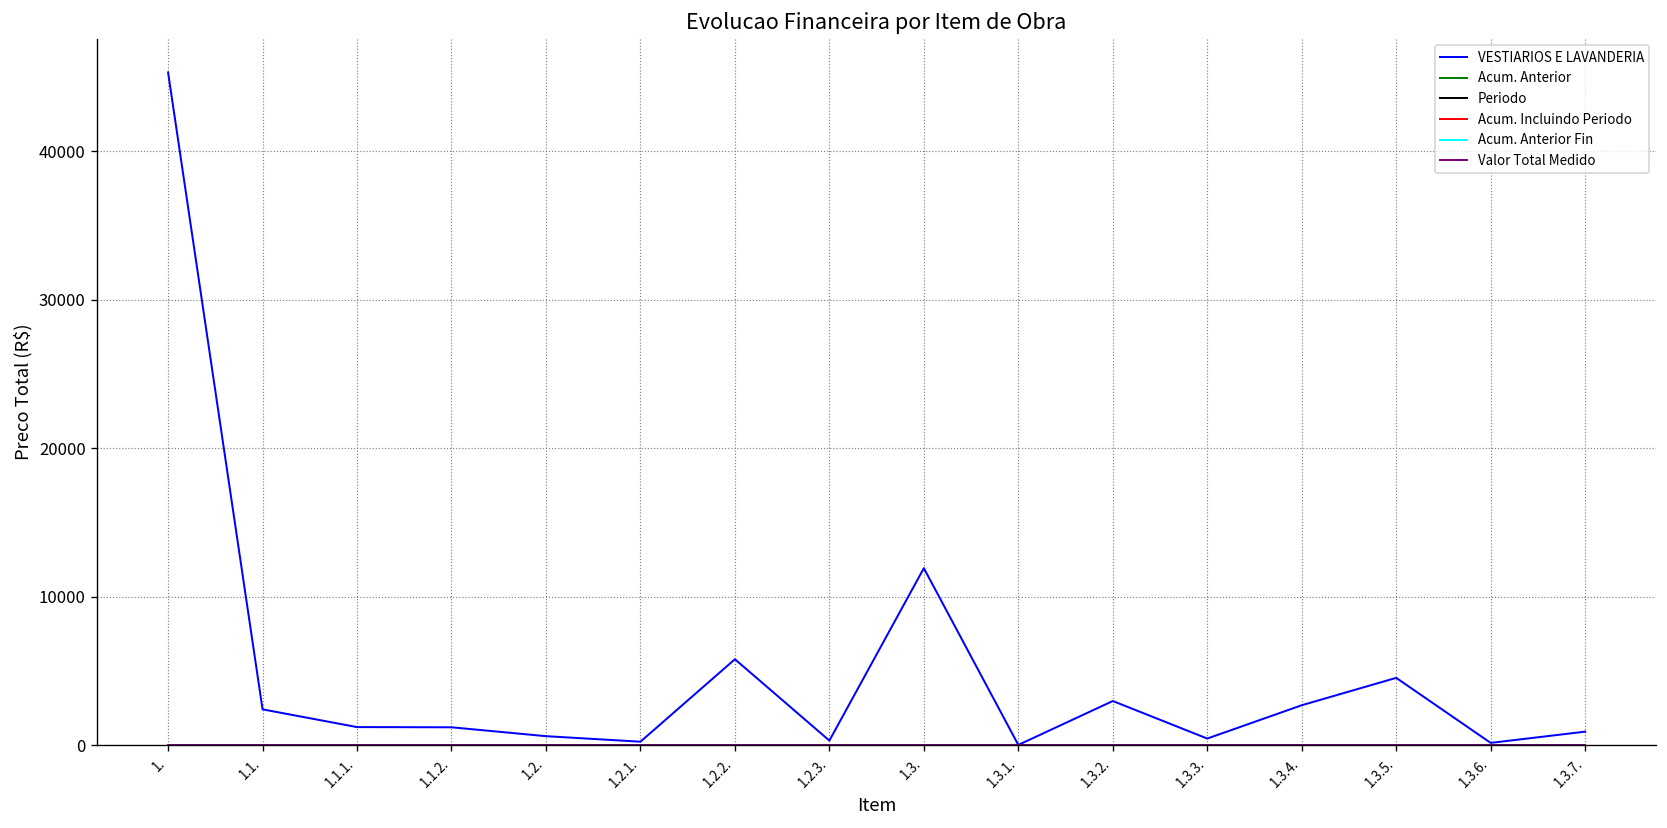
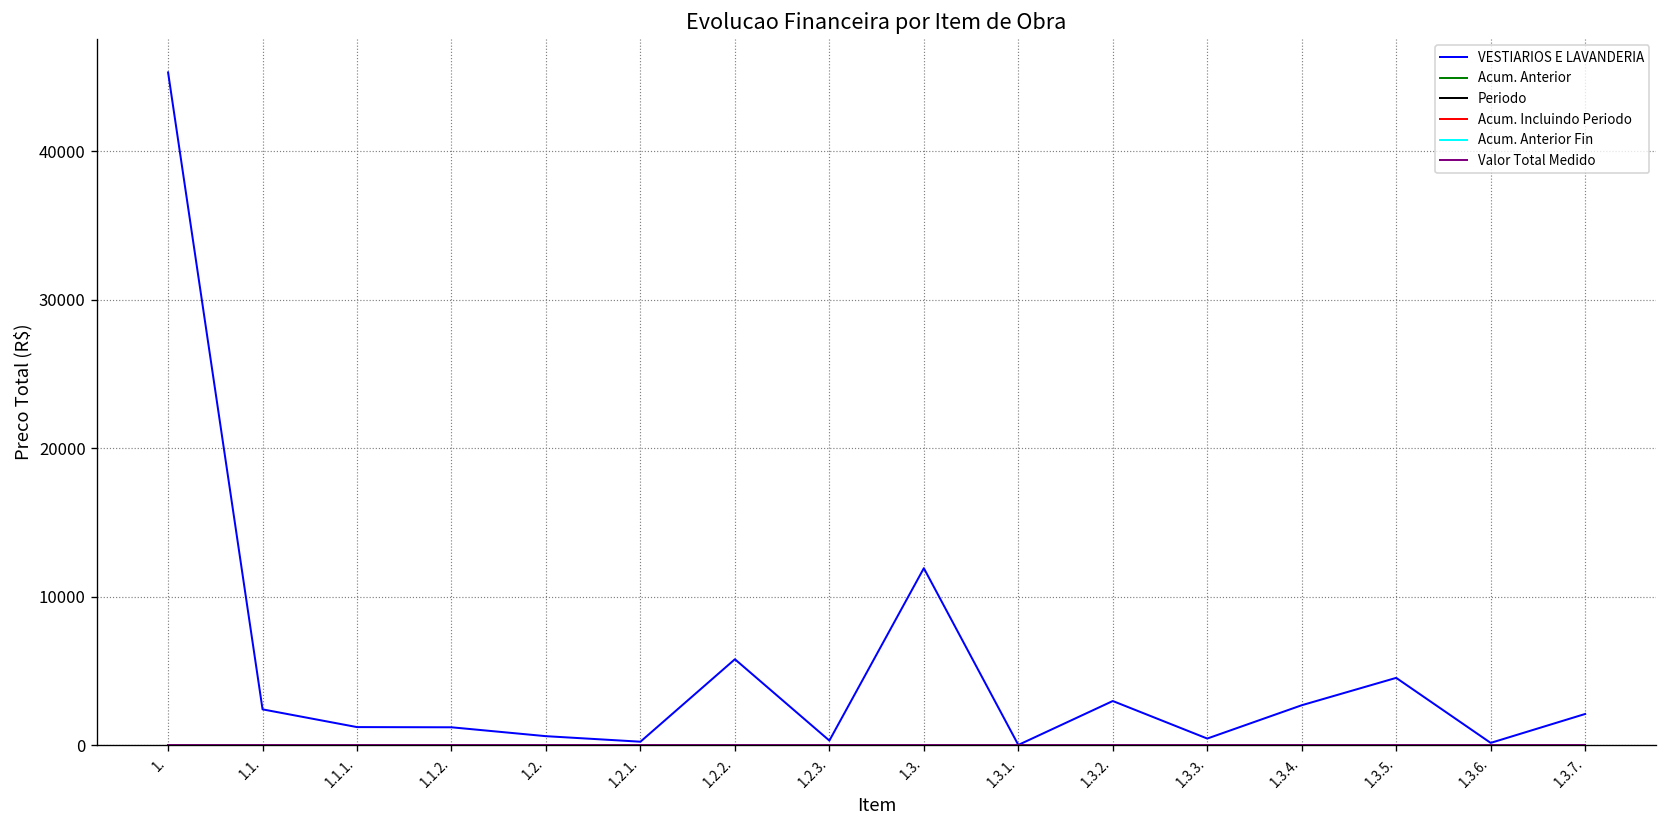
VESTIARIOS E LAVANDERIA, 1.3.7.: 900 -> 2100
